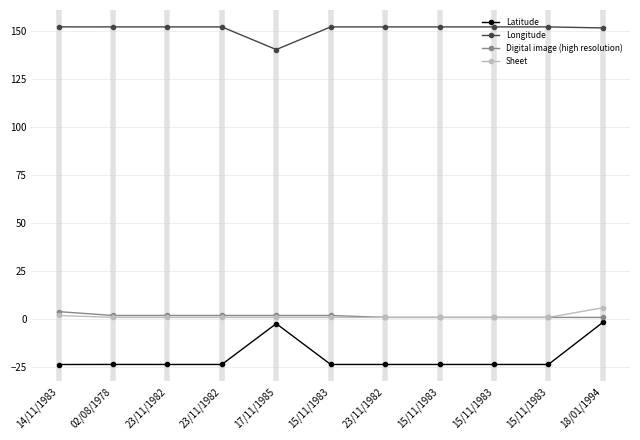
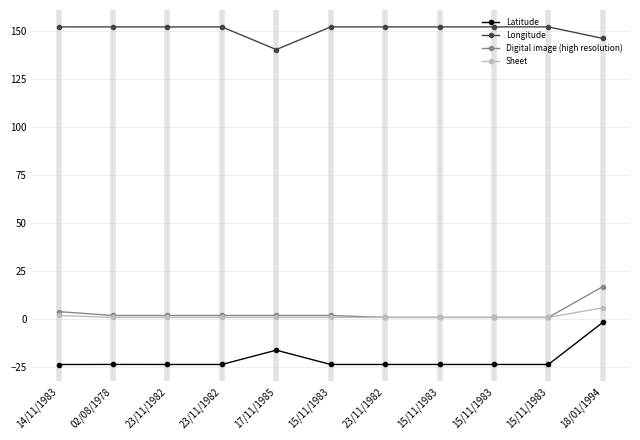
Latitude, 17/11/1985: -2 -> -16
Longitude, 18/01/1994: 151 -> 146
Digital image (high resolution), 18/01/1994: 1 -> 17
